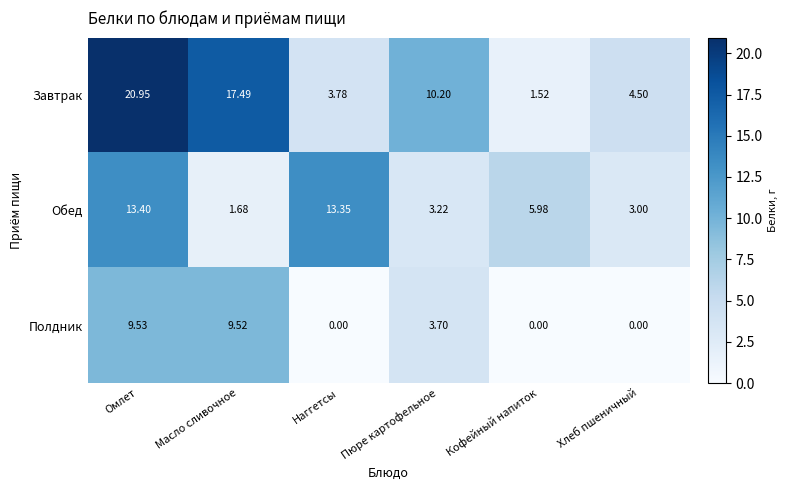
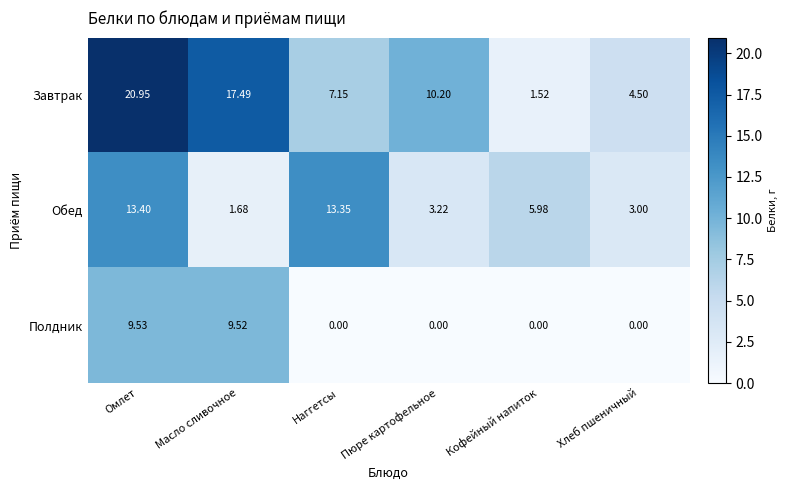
Завтрак, Наггетсы: 3.78 -> 7.15
Полдник, Пюре картофельное: 3.70 -> 0.00
